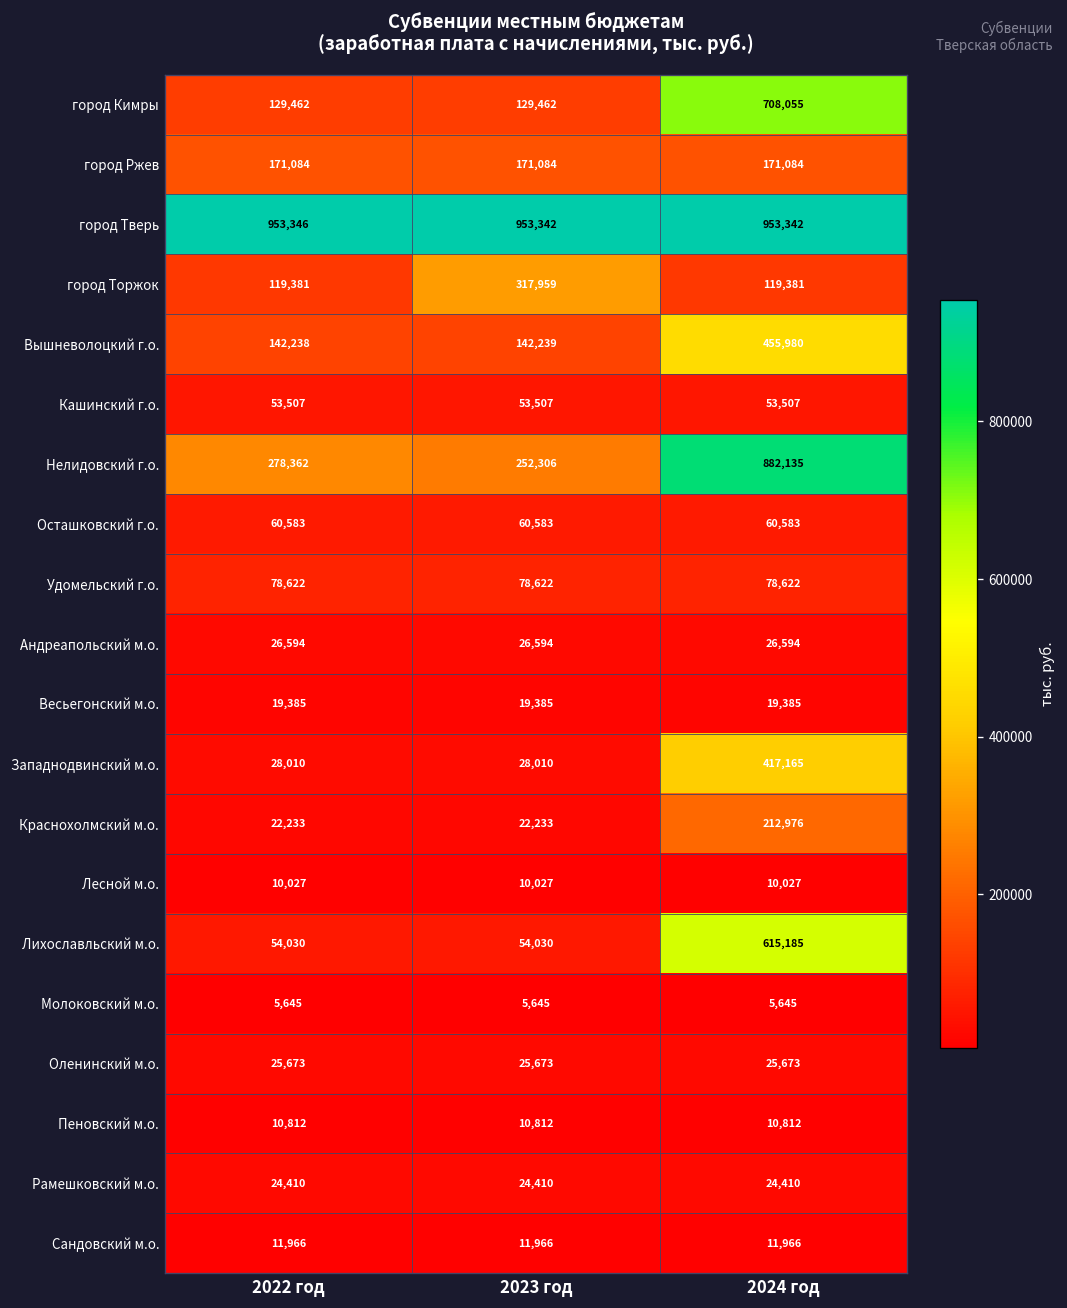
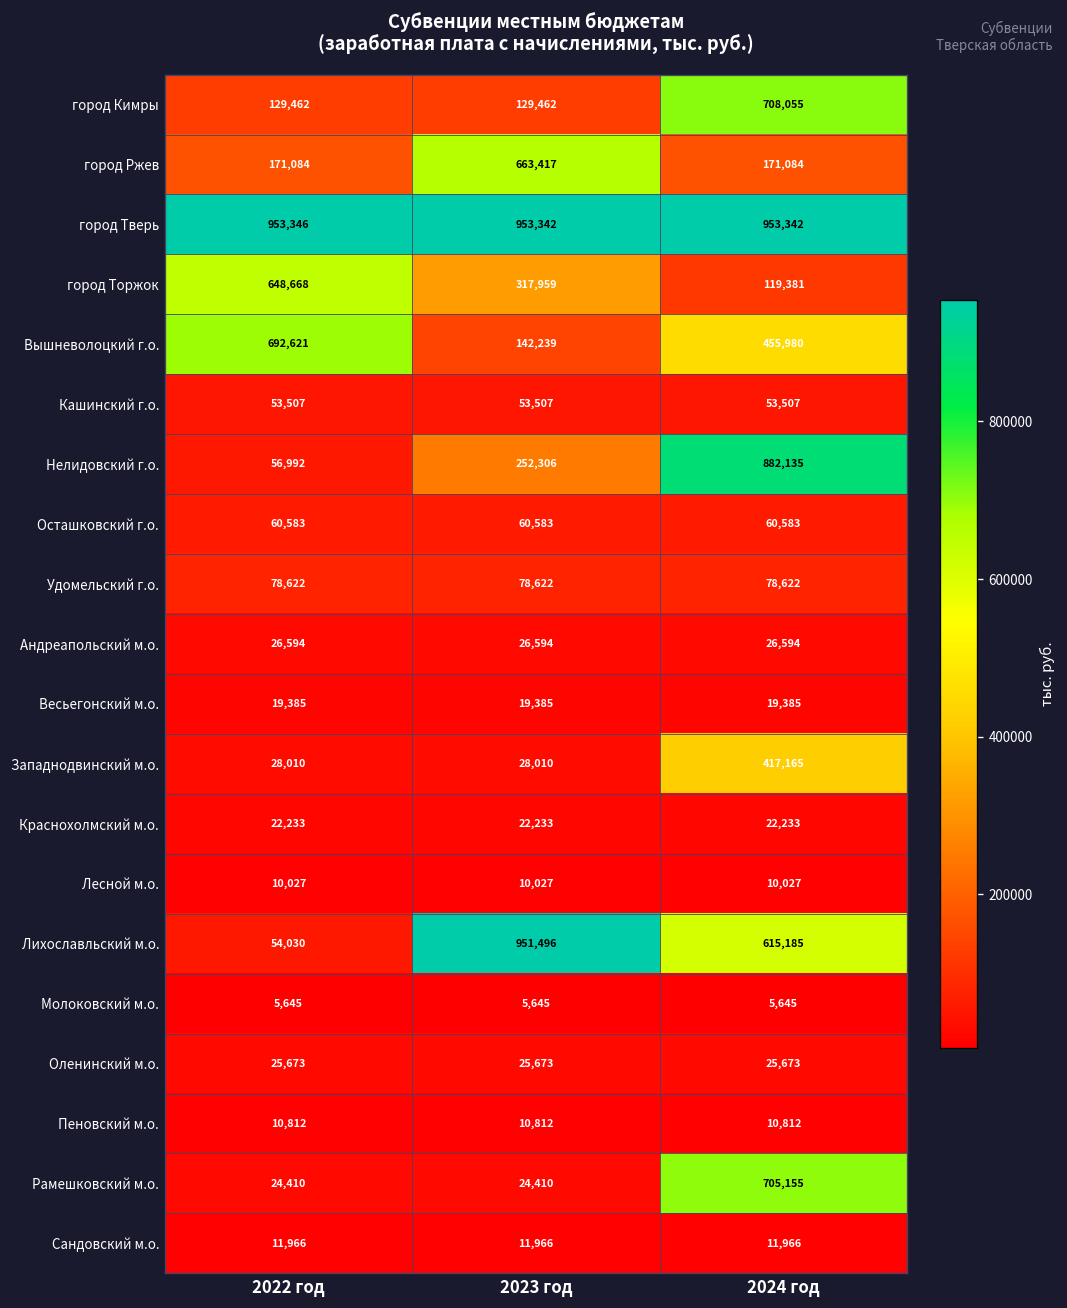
город Ржев, 2023 год: 171,084 -> 663,417
город Торжок, 2022 год: 119,381 -> 648,668
Вышневолоцкий г.о., 2022 год: 142,238 -> 692,621
Нелидовский г.о., 2022 год: 278,362 -> 56,992
Краснохолмский м.о., 2024 год: 212,976 -> 22,233
Лихославльский м.о., 2023 год: 54,030 -> 951,496
Рамешковский м.о., 2024 год: 24,410 -> 705,155
